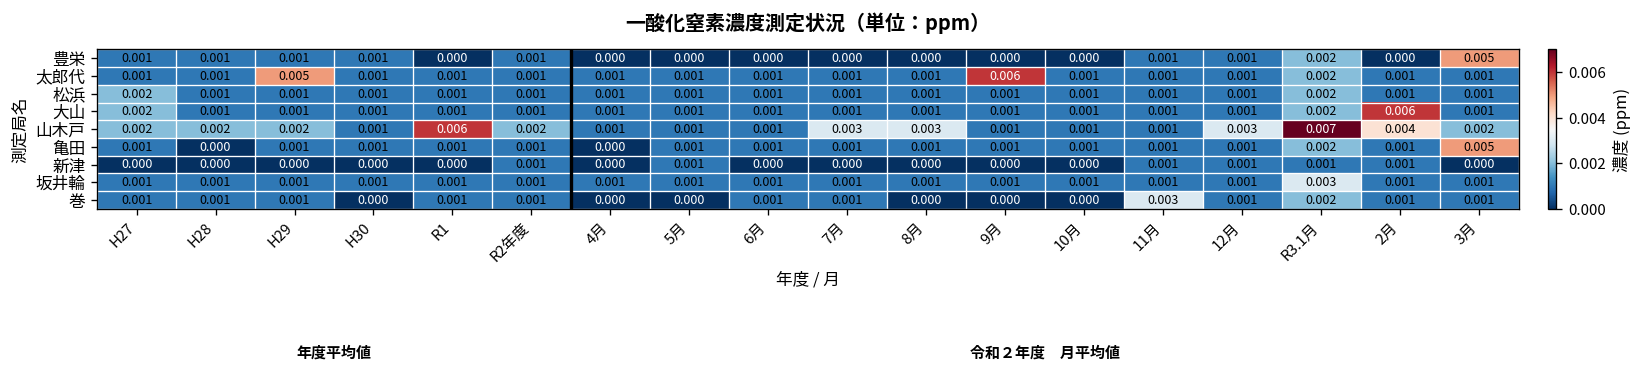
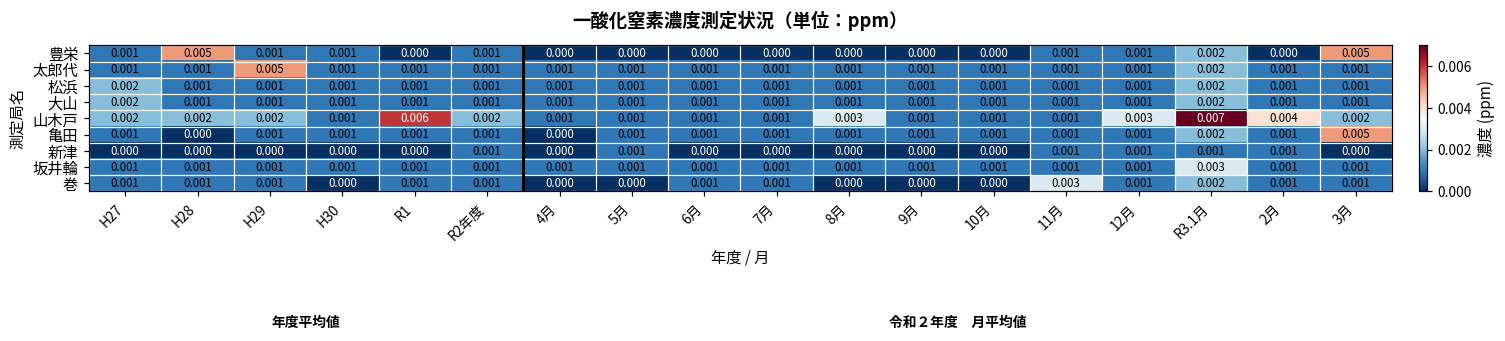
豊栄, H28: 0.001 -> 0.005
太郎代, 9月: 0.006 -> 0.001
大山, 2月: 0.006 -> 0.001
山木戸, 7月: 0.003 -> 0.001
